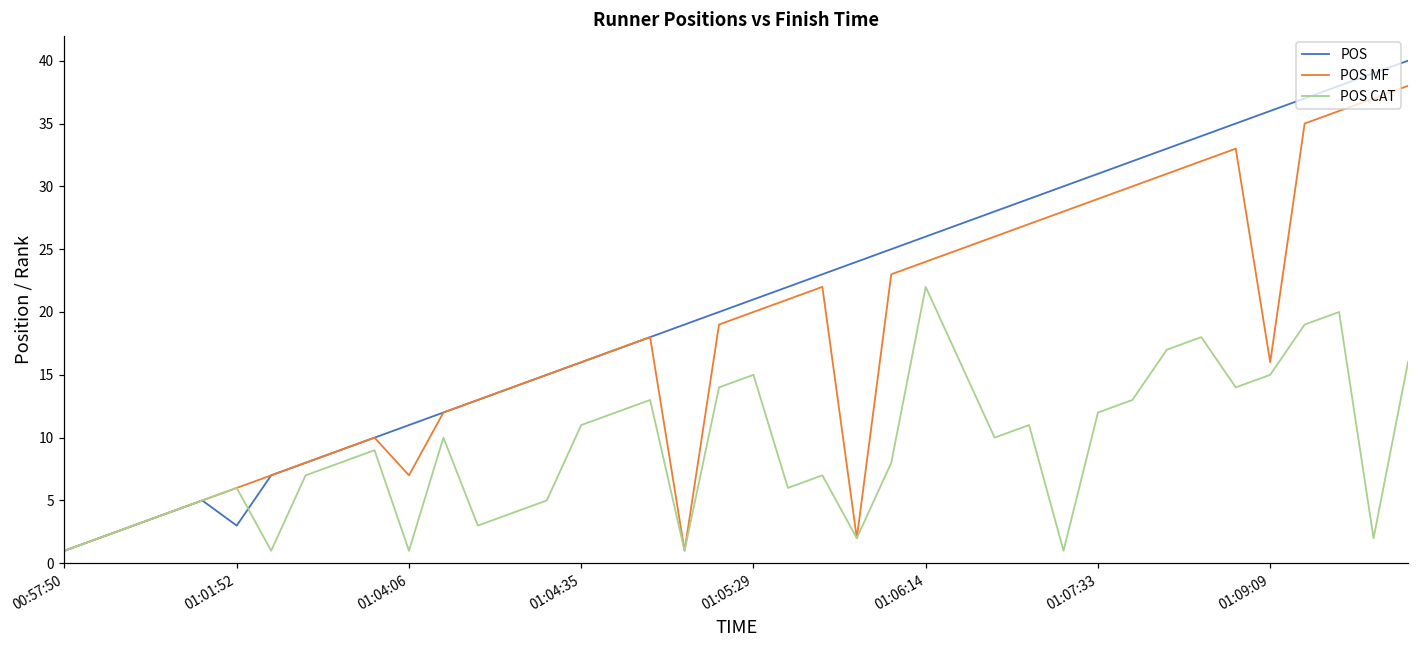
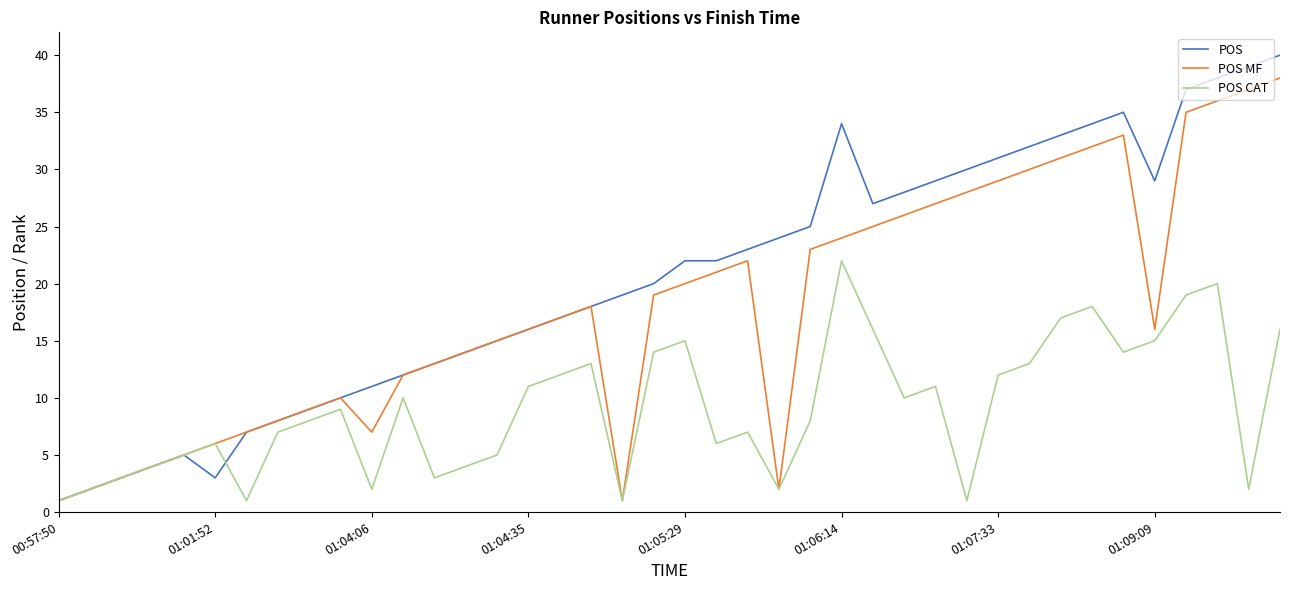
POS CAT, 01:04:06: 1 -> 2
POS, 01:05:29: 21 -> 22
POS, 01:06:14: 26 -> 34
POS, 01:09:09: 36 -> 29
